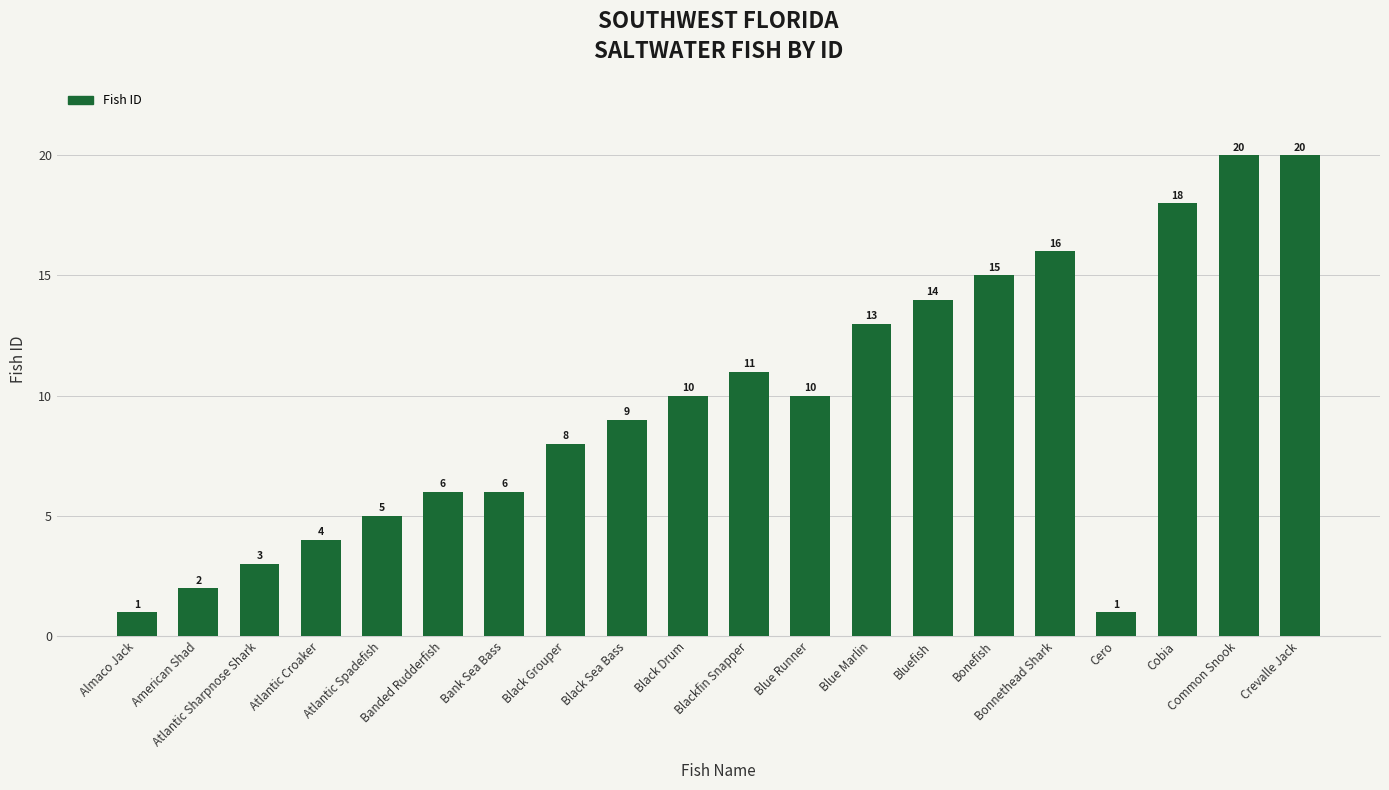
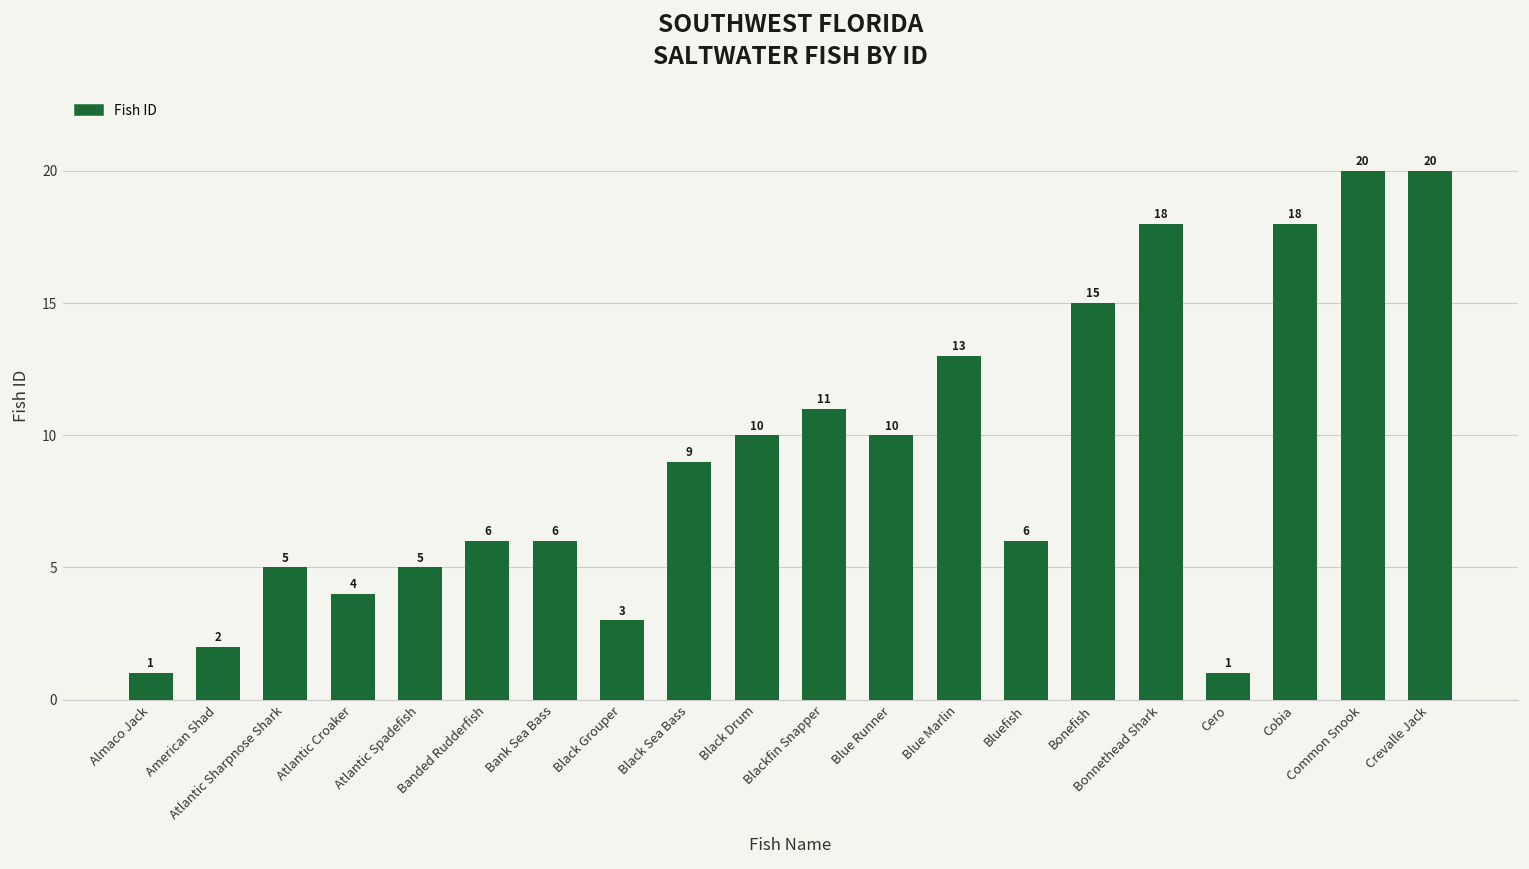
Atlantic Sharpnose Shark: 3 -> 5
Black Grouper: 8 -> 3
Bluefish: 14 -> 6
Bonnethead Shark: 16 -> 18
